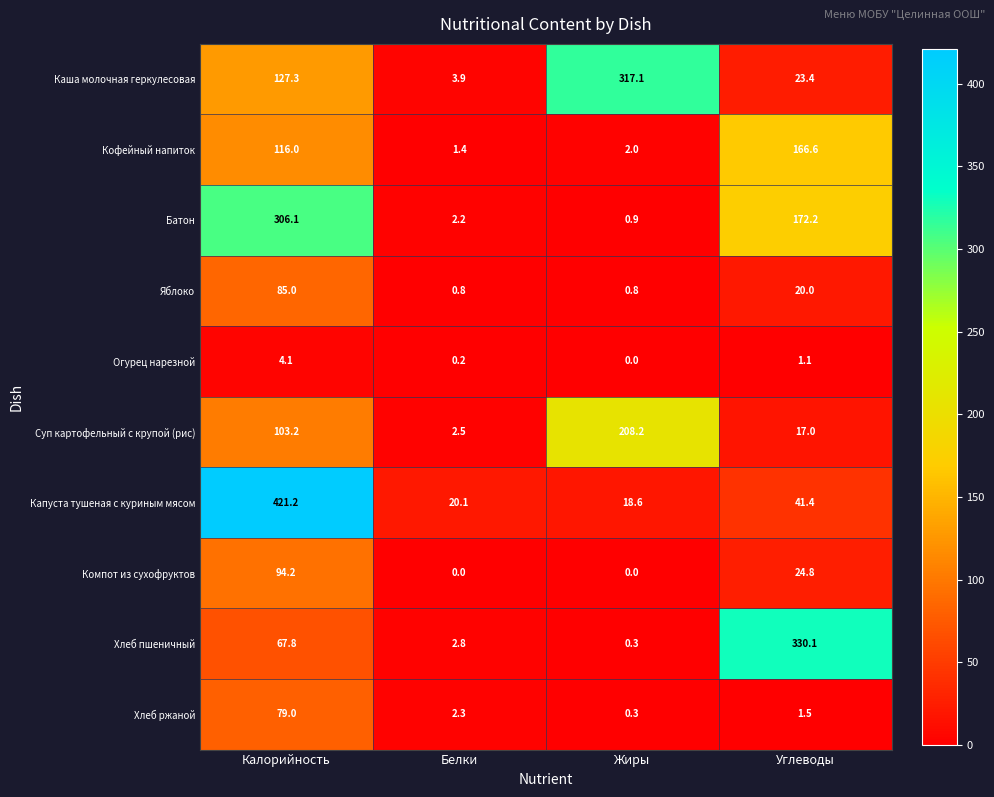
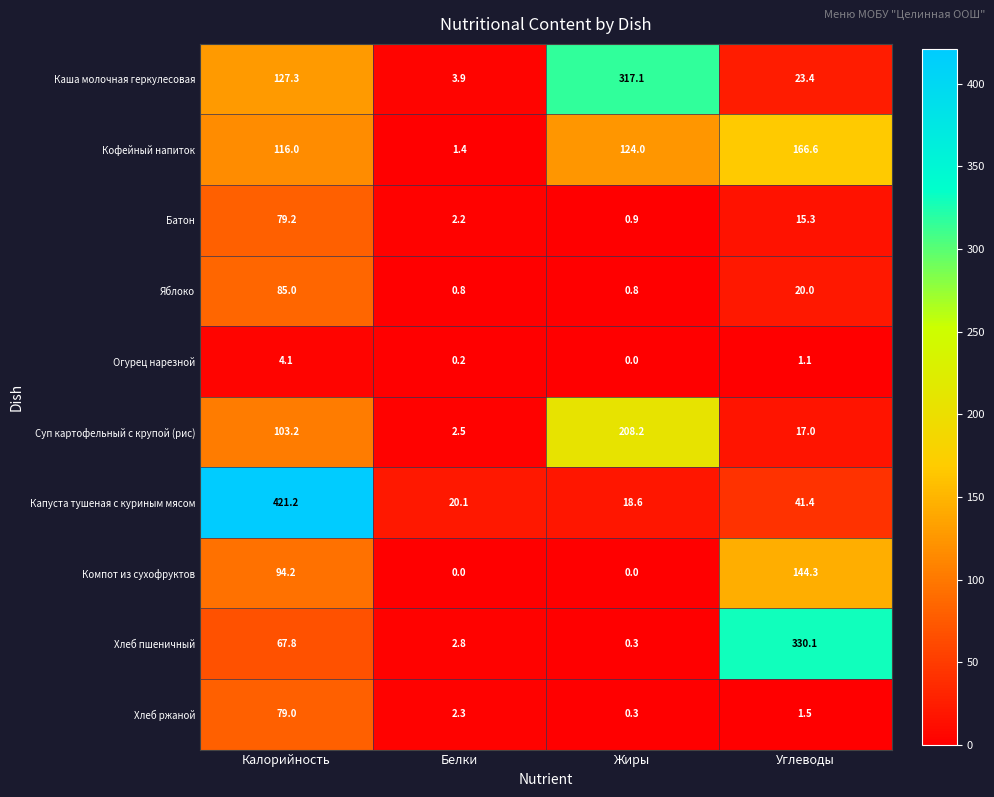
Кофейный напиток, Жиры: 2.0 -> 124.0
Батон, Калорийность: 306.1 -> 79.2
Батон, Углеводы: 172.2 -> 15.3
Компот из сухофруктов, Углеводы: 24.8 -> 144.3
